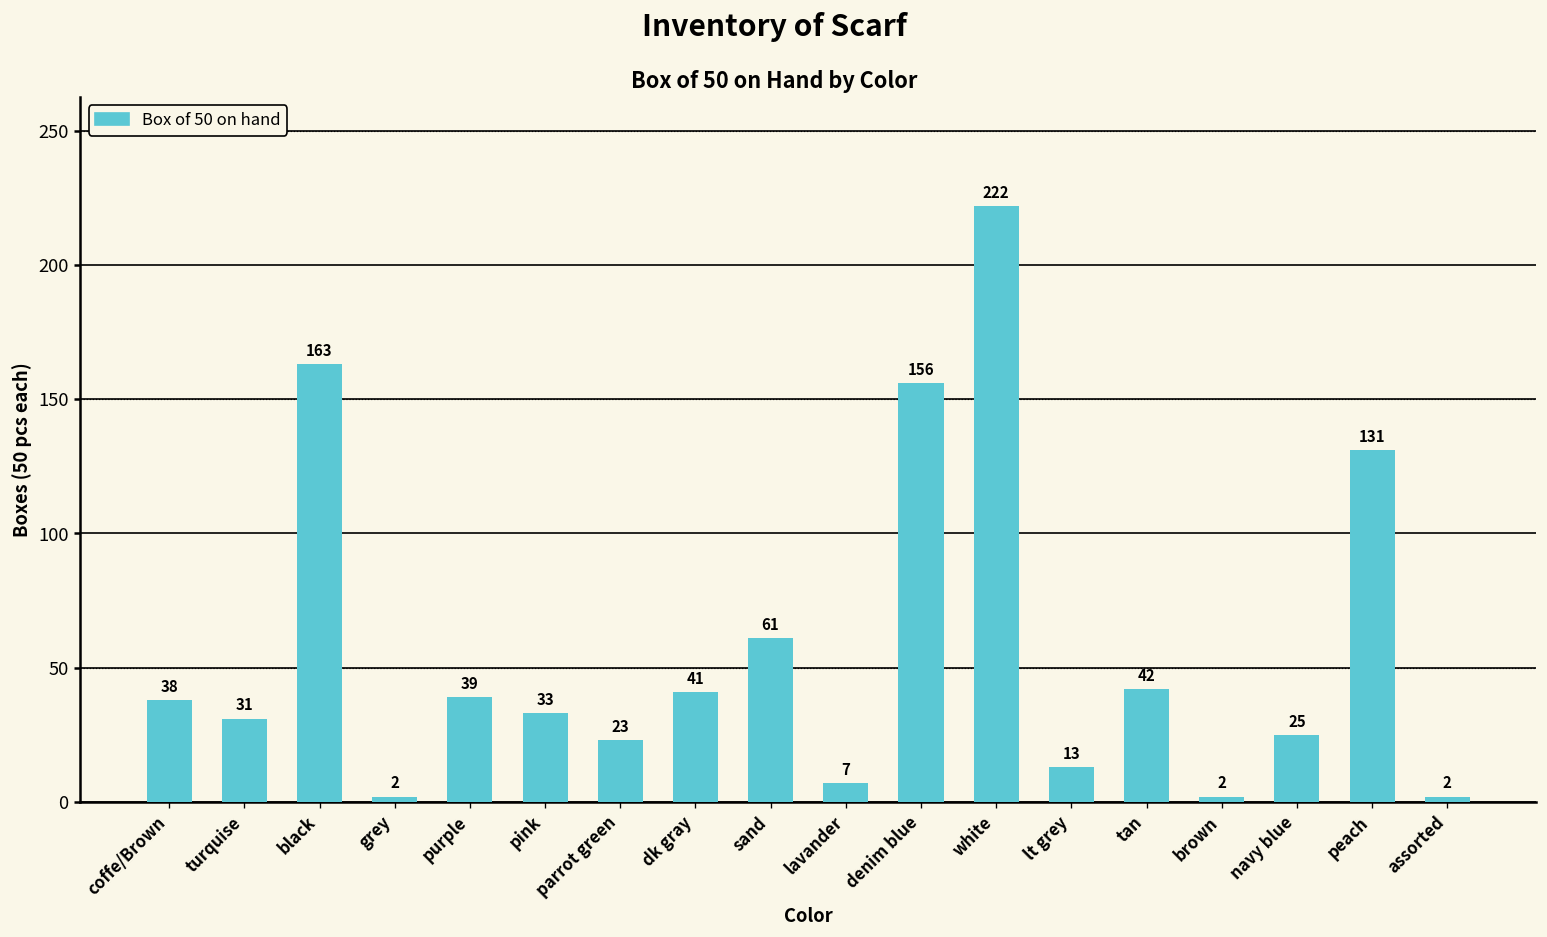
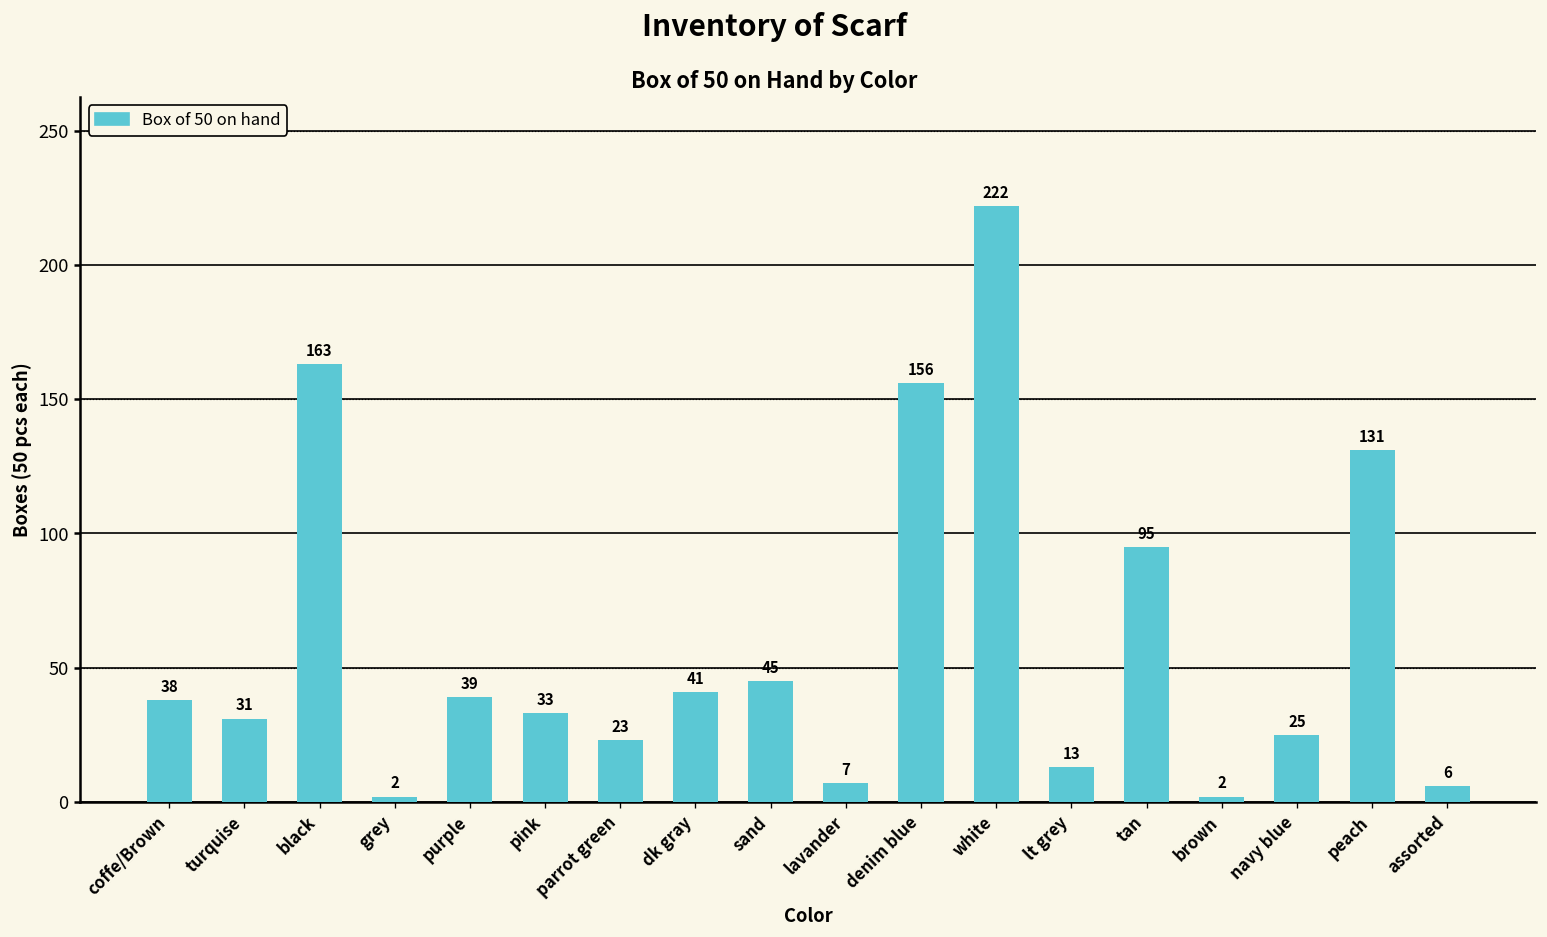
sand: 61 -> 45
tan: 42 -> 95
assorted: 2 -> 6
